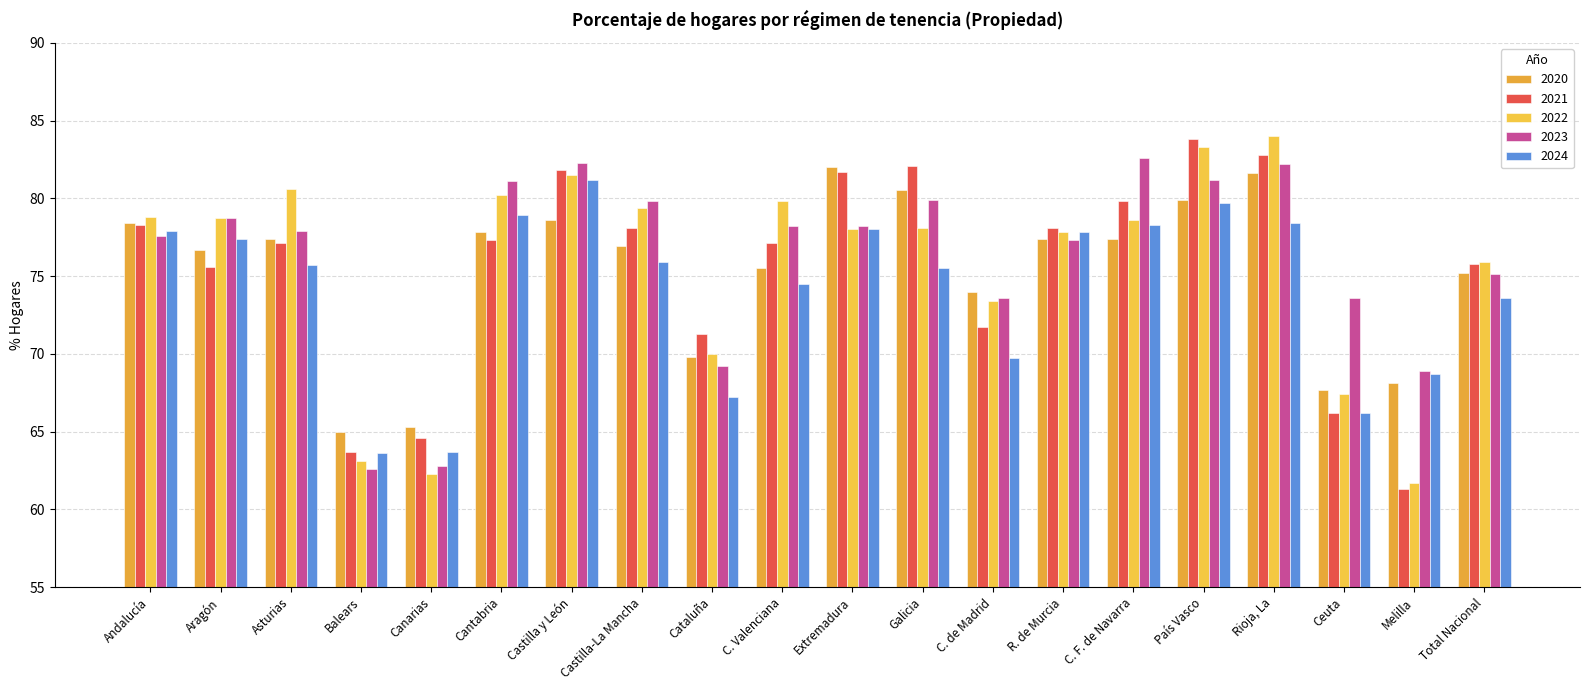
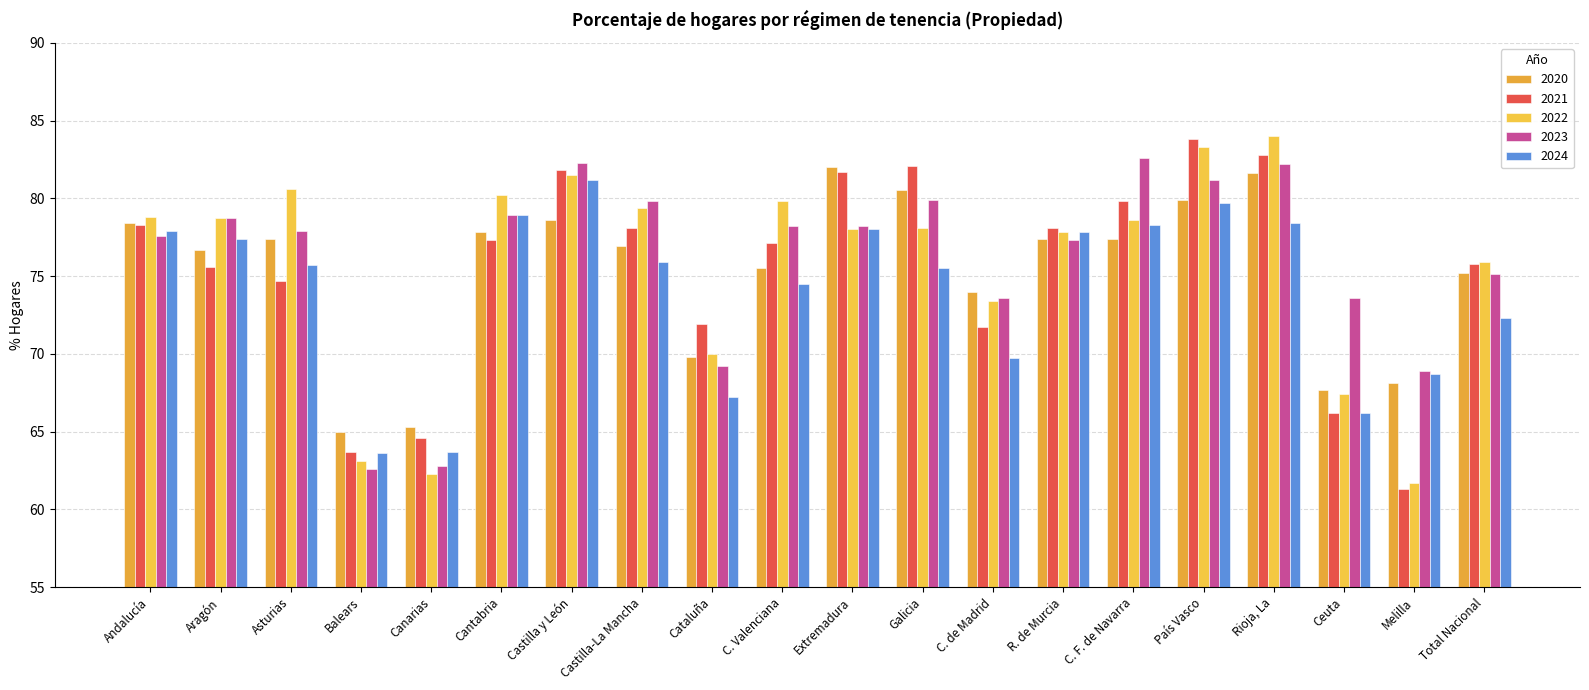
2021, Asturias: 77.1 -> 74.7
2023, Cantabria: 81.1 -> 78.9
2021, Cataluña: 71.3 -> 71.9
2024, Total Nacional: 73.6 -> 72.3
